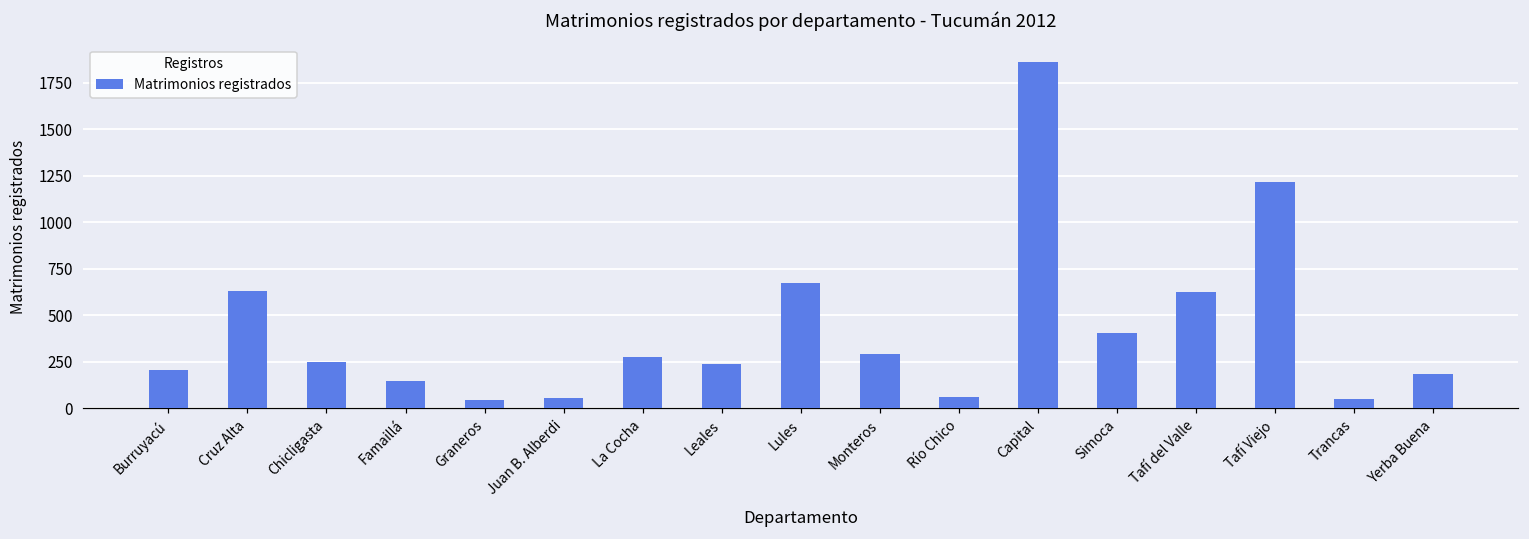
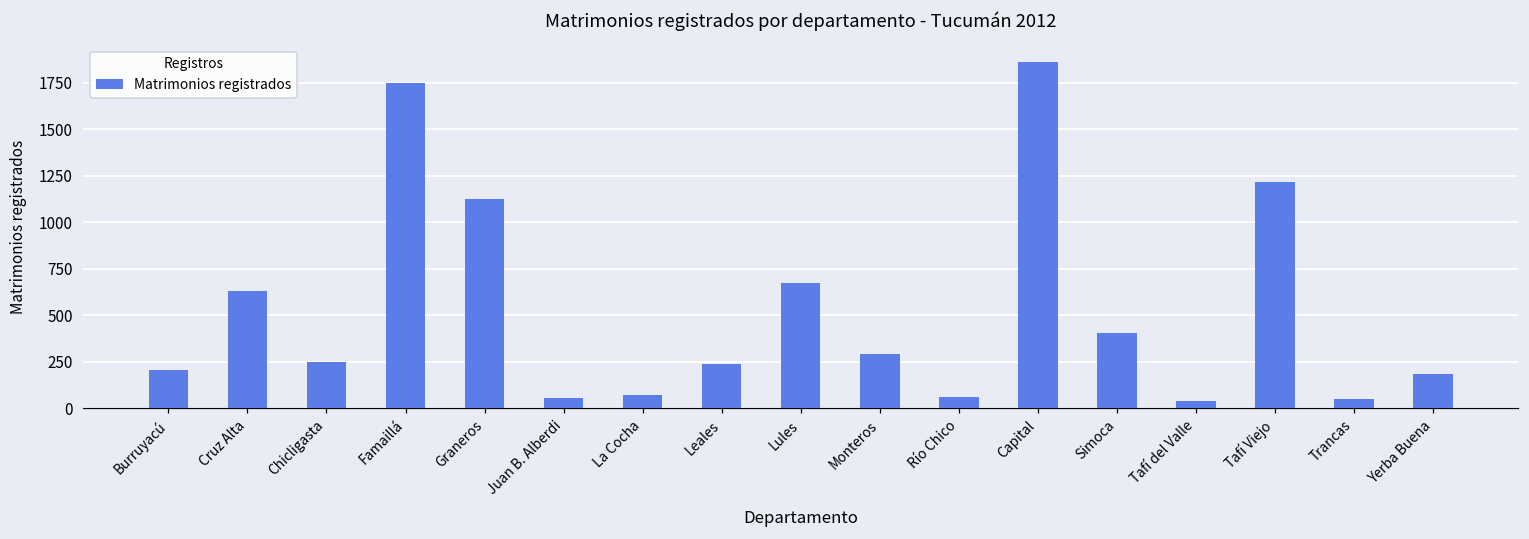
Famaillá: 150 -> 1750
Graneros: 50 -> 1130
La Cocha: 280 -> 70
Tafí del Valle: 620 -> 40
